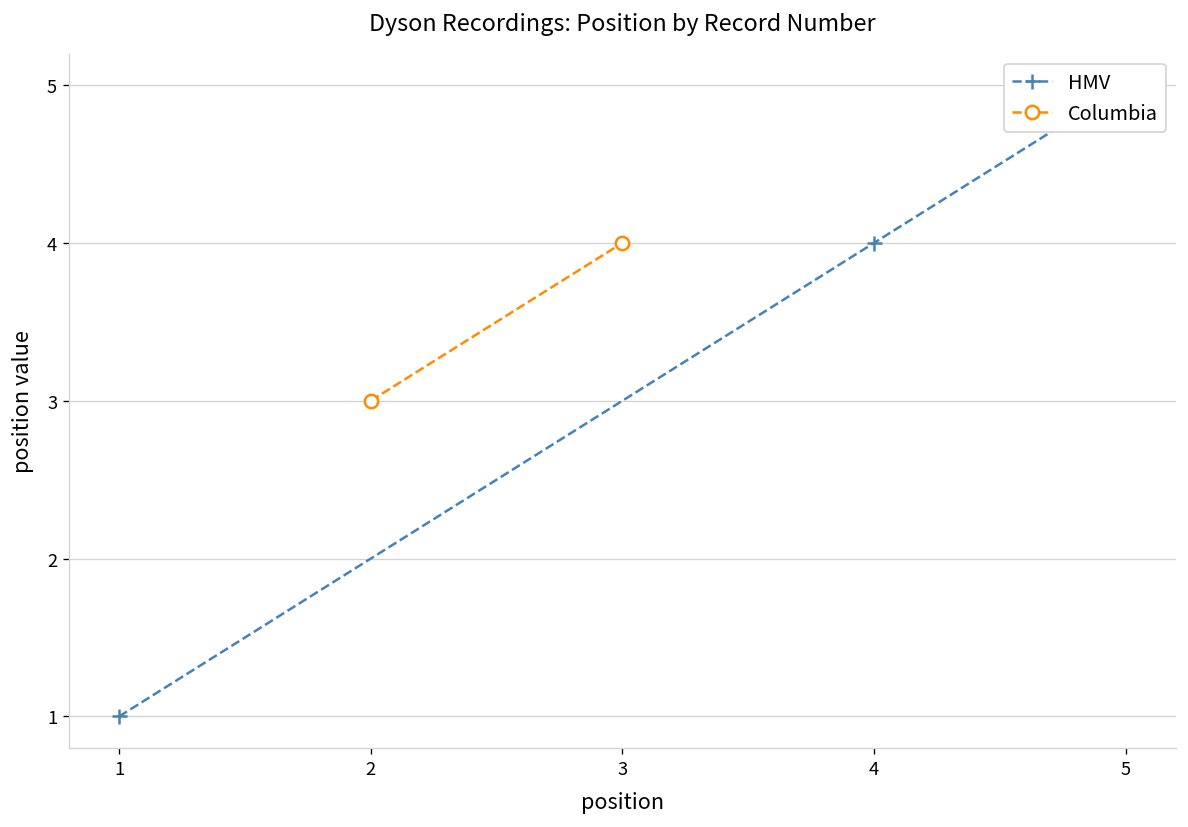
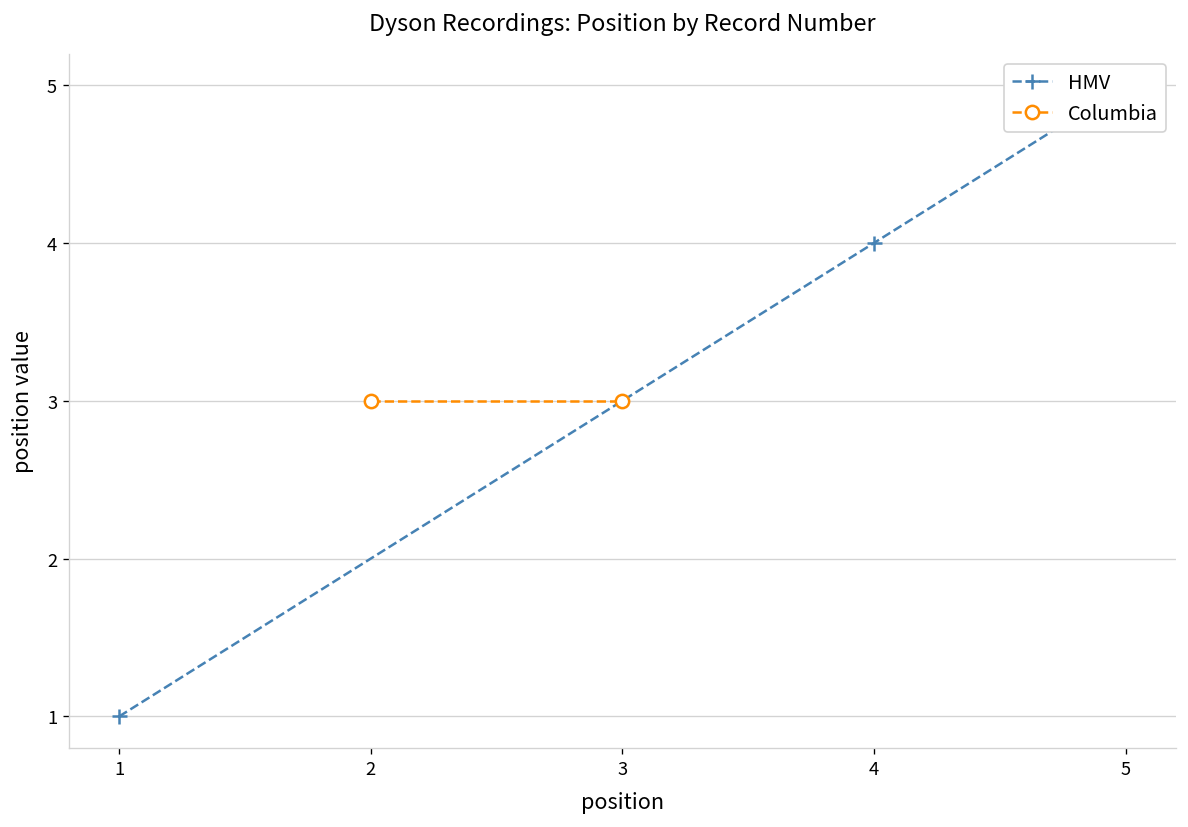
Columbia, 3: 4 -> 3
